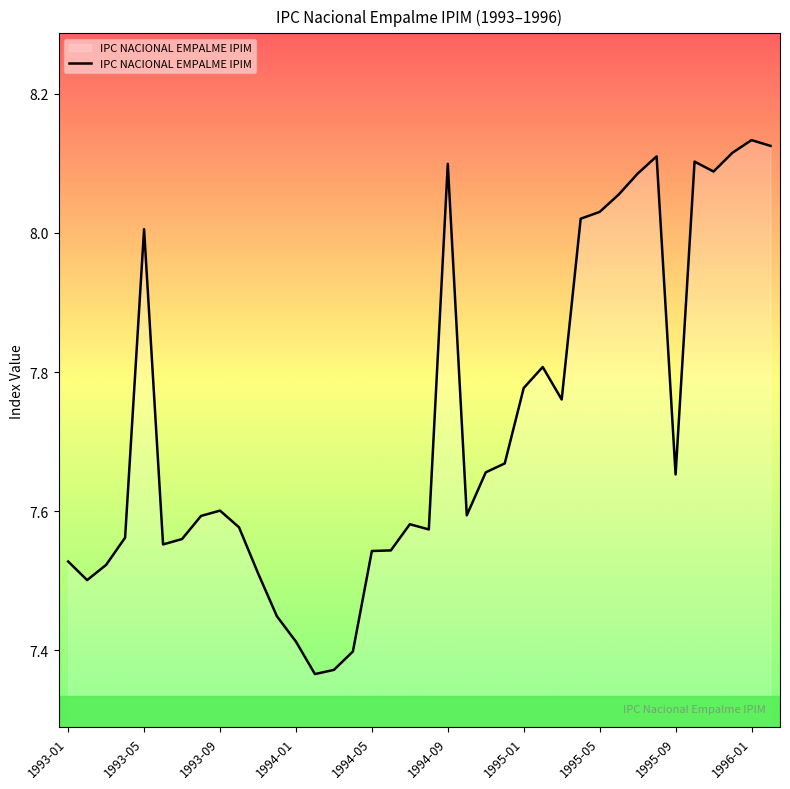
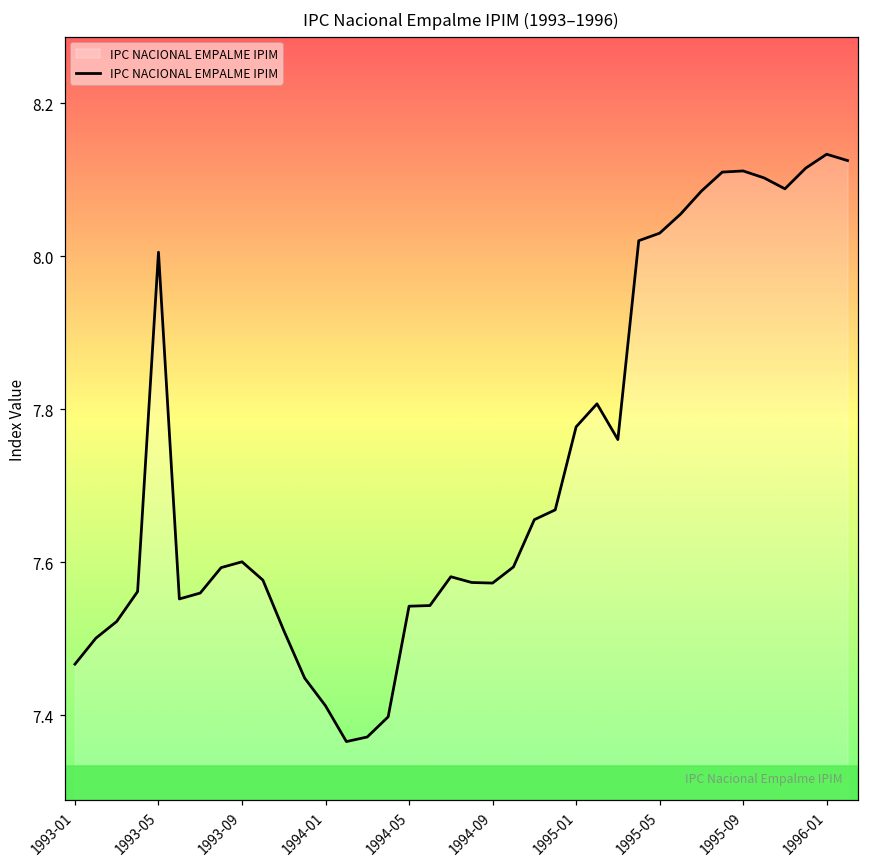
1993-01: 7.53 -> 7.47
1994-09: 8.10 -> 7.57
1995-09: 7.65 -> 8.11
